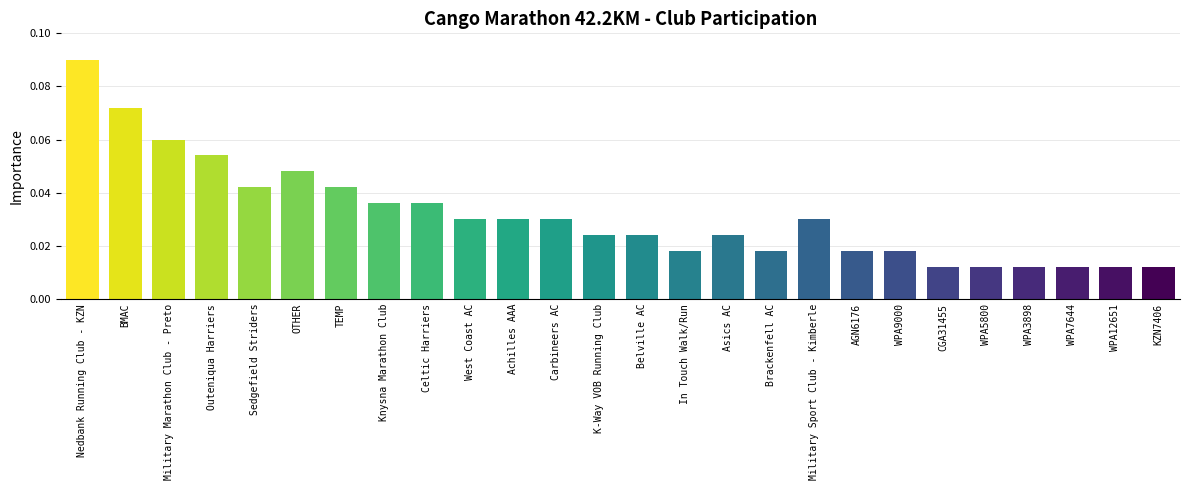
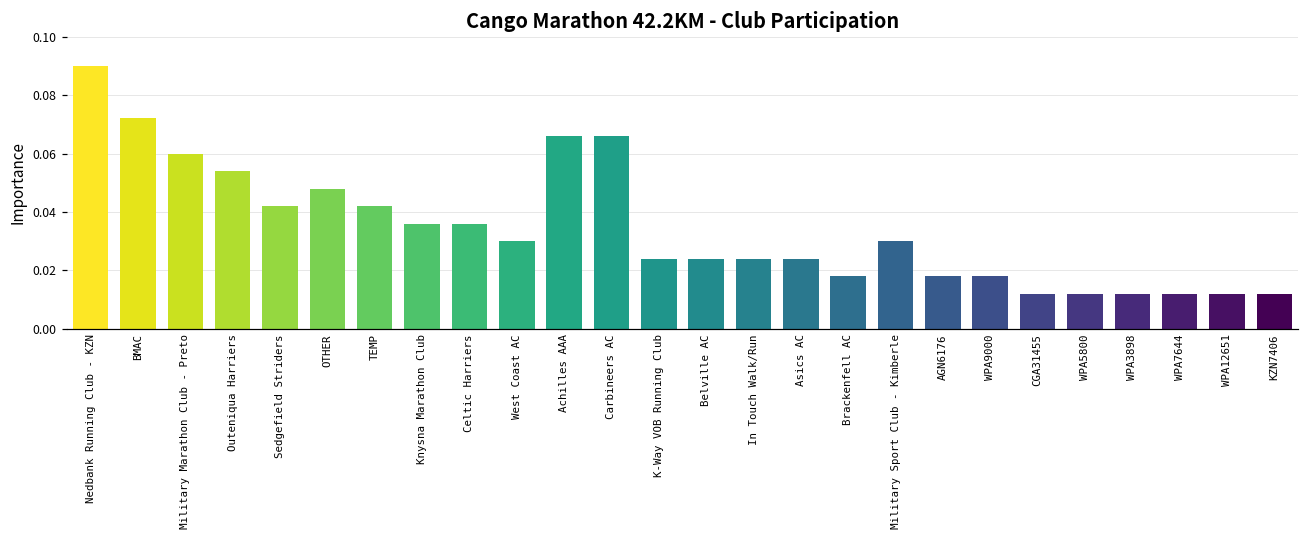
Achilles AAA: 0.030 -> 0.066
Carbineers AC: 0.030 -> 0.066
In Touch Walk/Run: 0.018 -> 0.024
